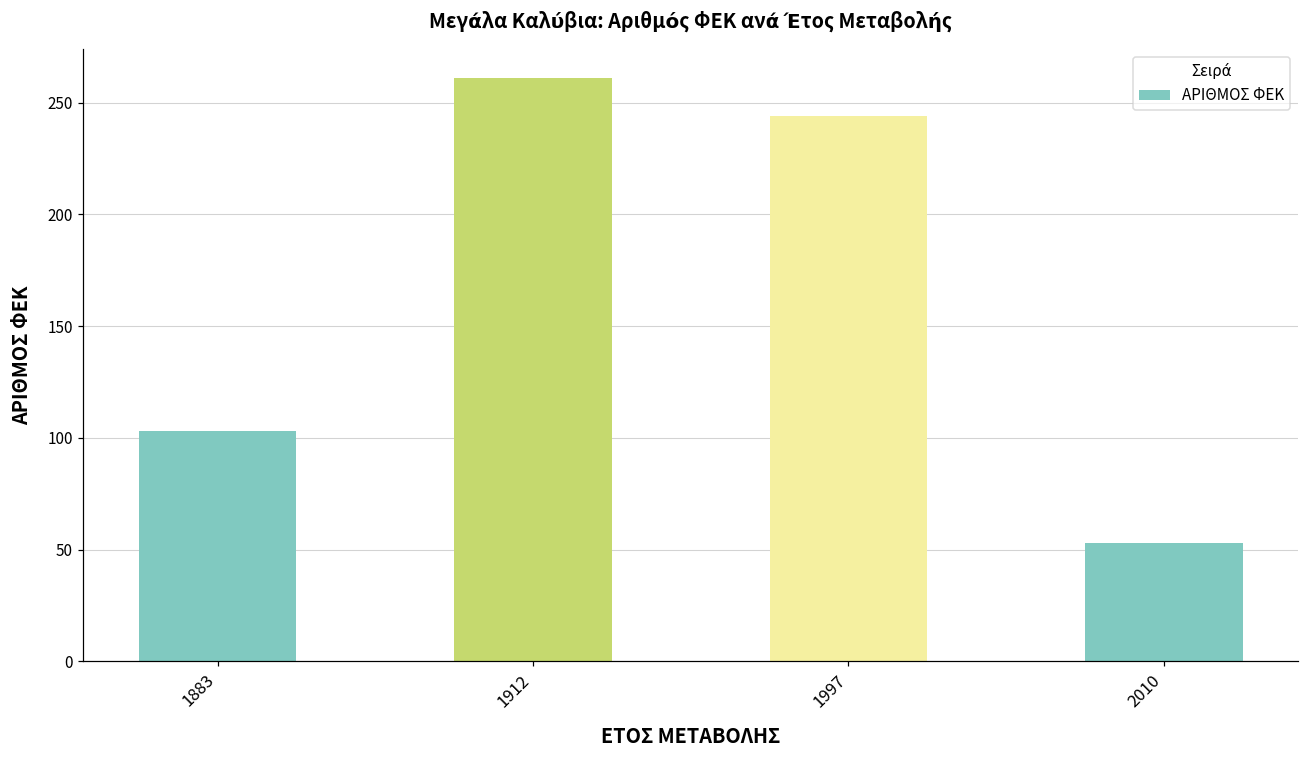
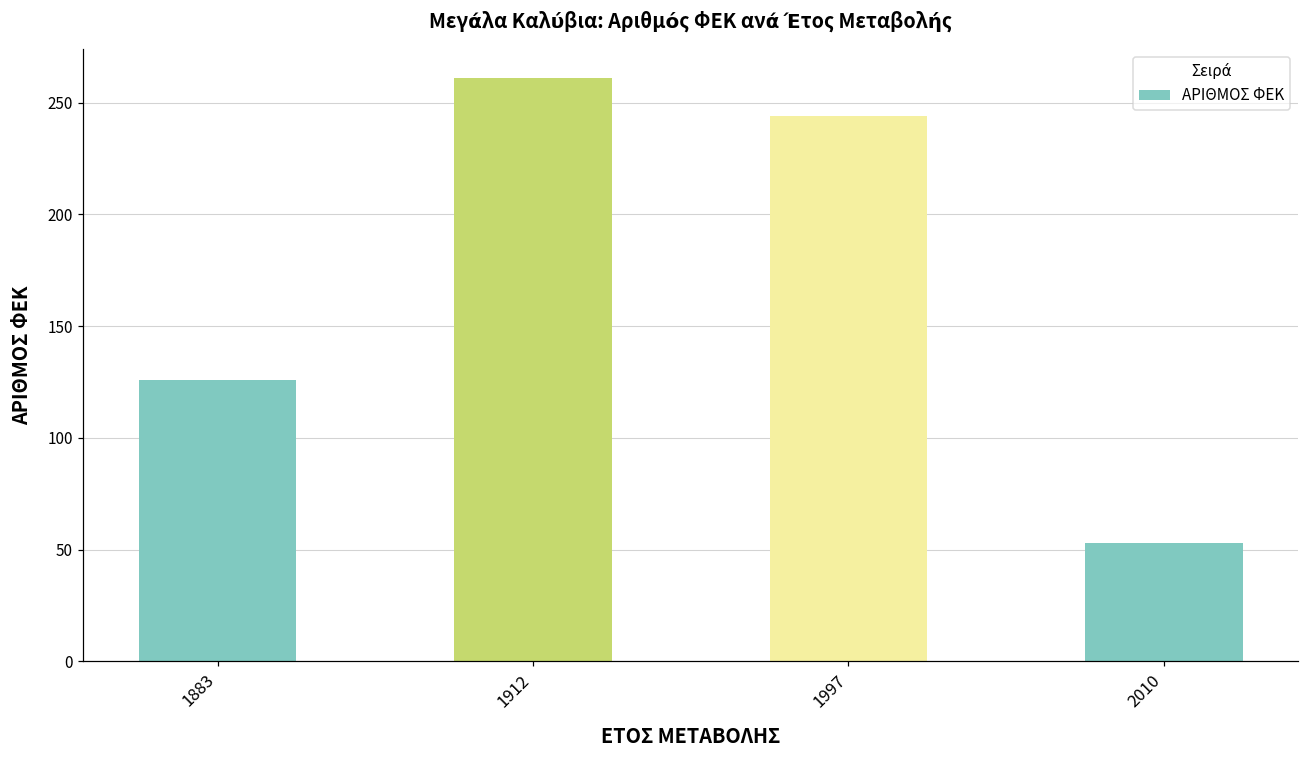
1883: 103 -> 126
